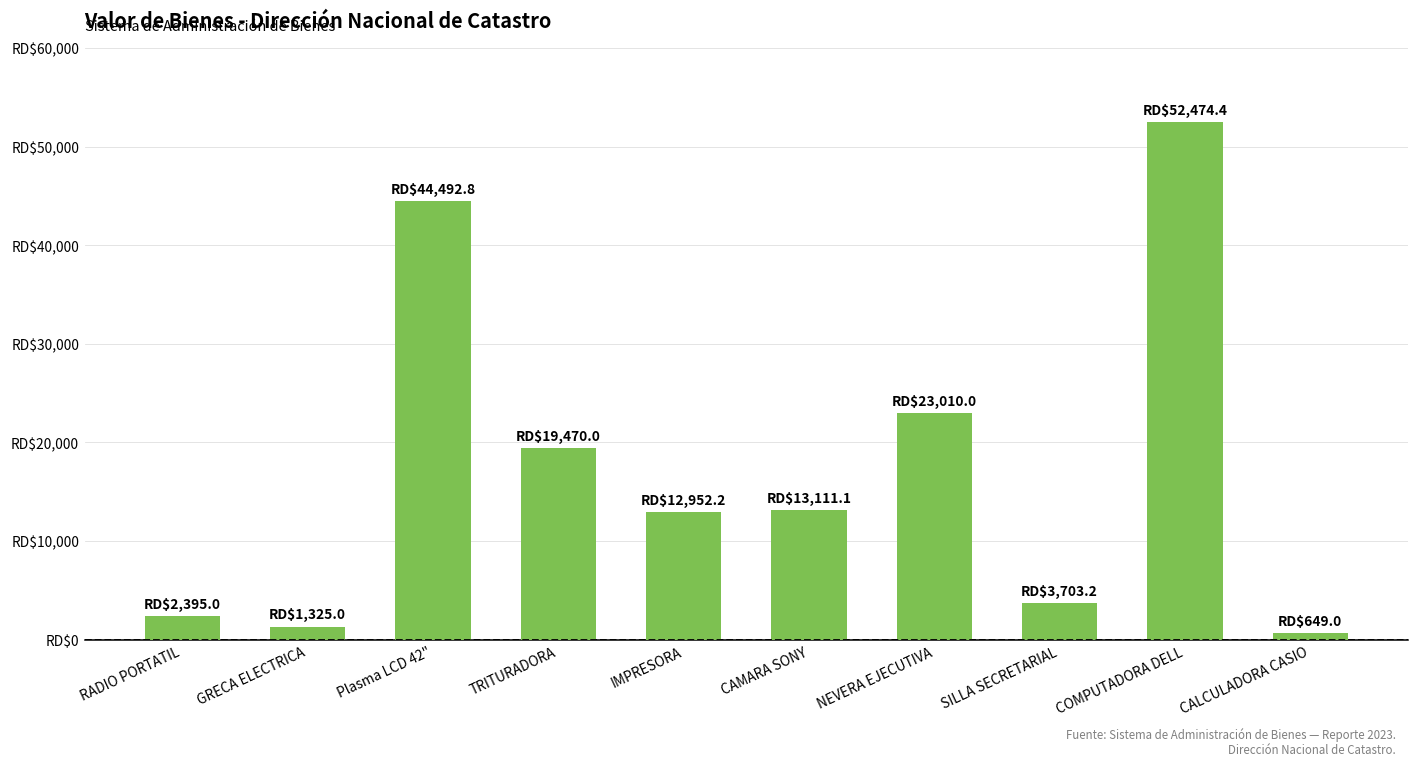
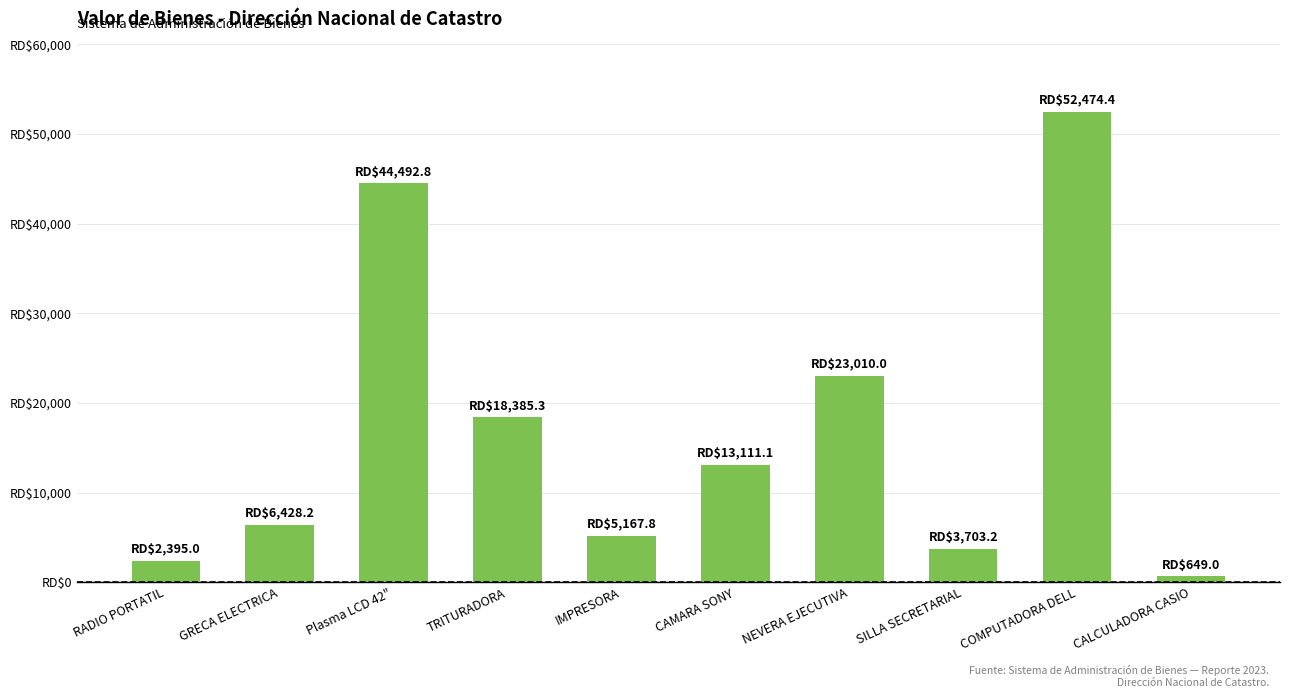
GRECA ELECTRICA: $1,325.0 -> $6,428.2
TRITURADORA: $19,470.0 -> $18,385.3
IMPRESORA: $12,952.2 -> $5,167.8
